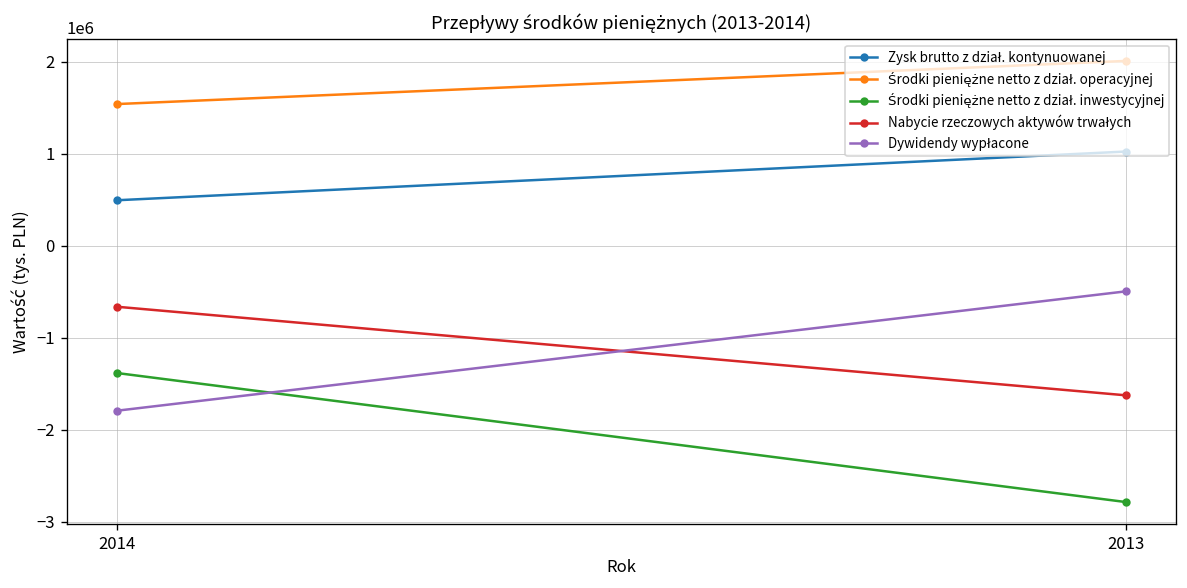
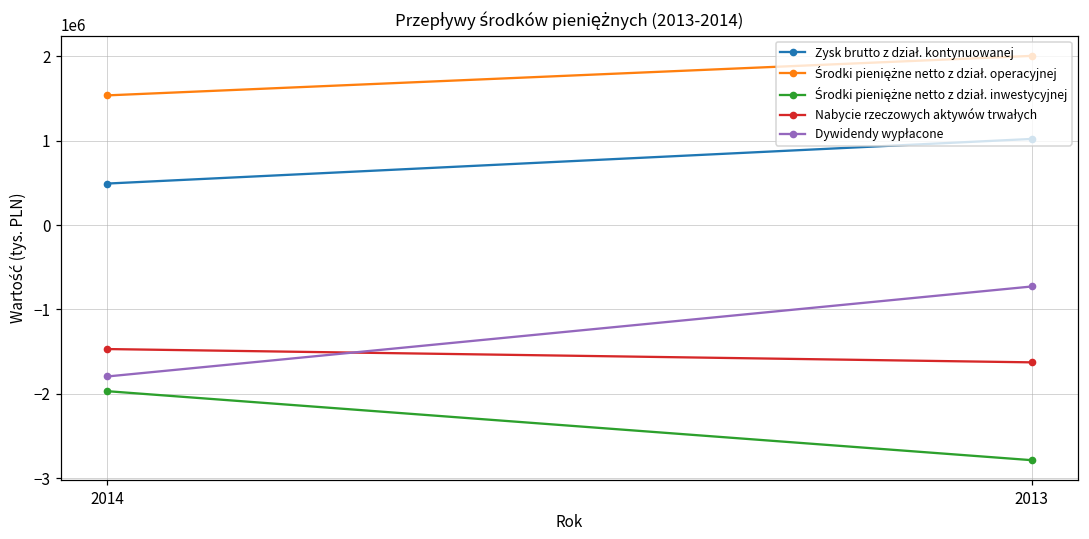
Środki pieniężne netto z dział. inwestycyjnej, 2014: -1400000 -> -2000000
Nabycie rzeczowych aktywów trwałych, 2014: -700000 -> -1500000
Dywidendy wypłacone, 2013: -500000 -> -700000
